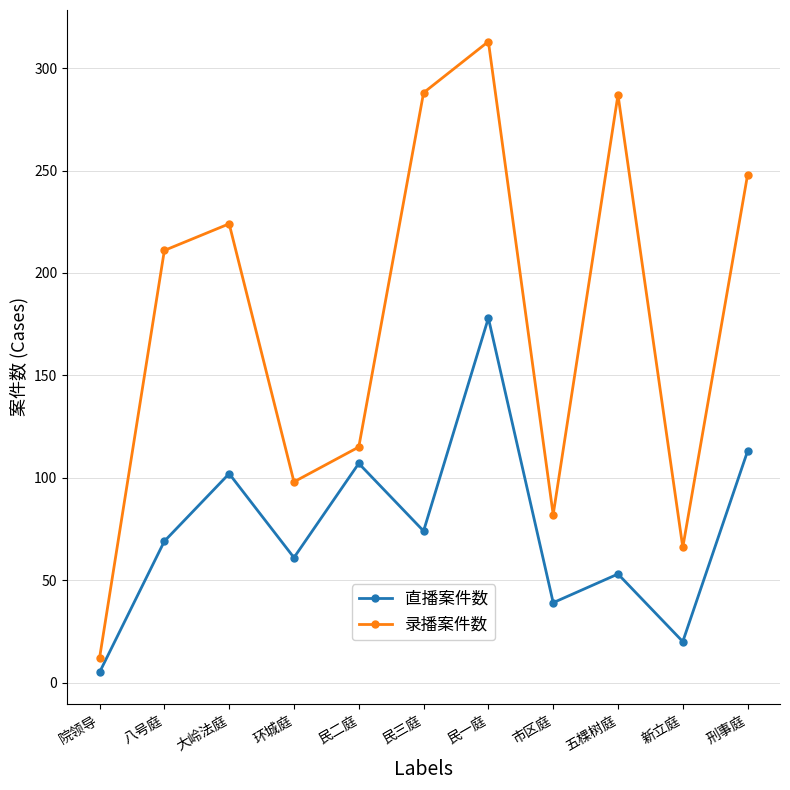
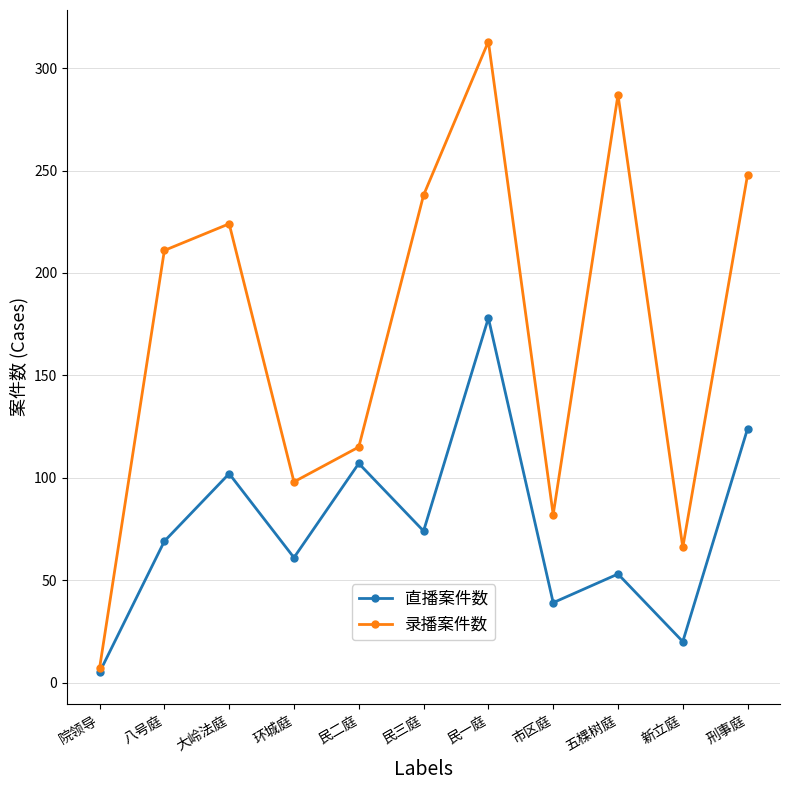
录播案件数, 院领导: 12 -> 7
录播案件数, 民三庭: 288 -> 238
直播案件数, 刑事庭: 113 -> 124
